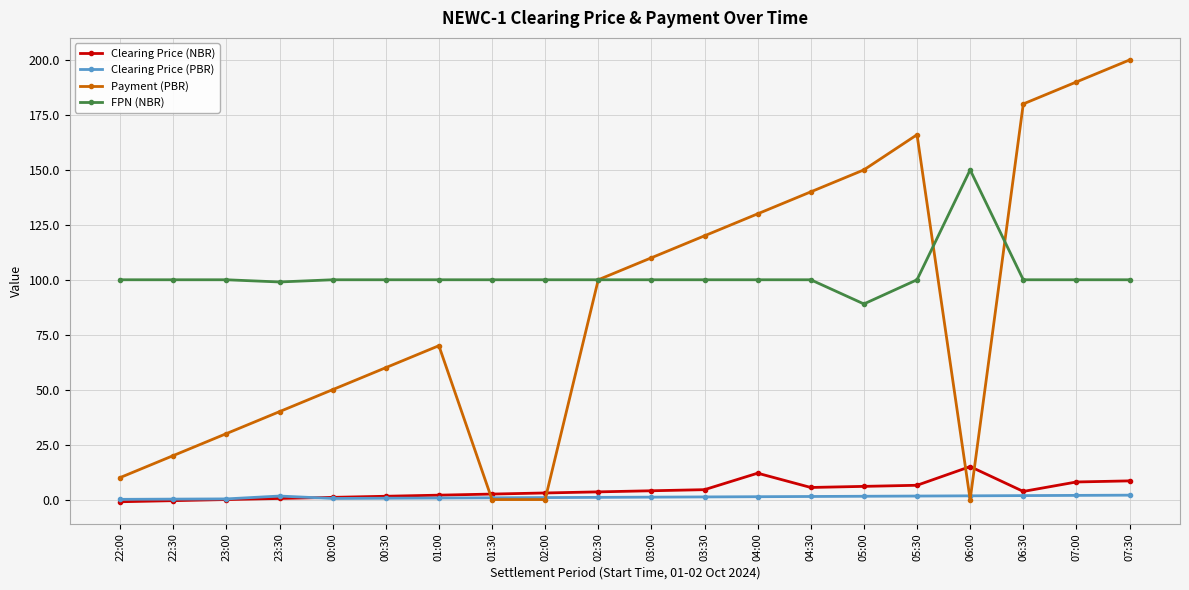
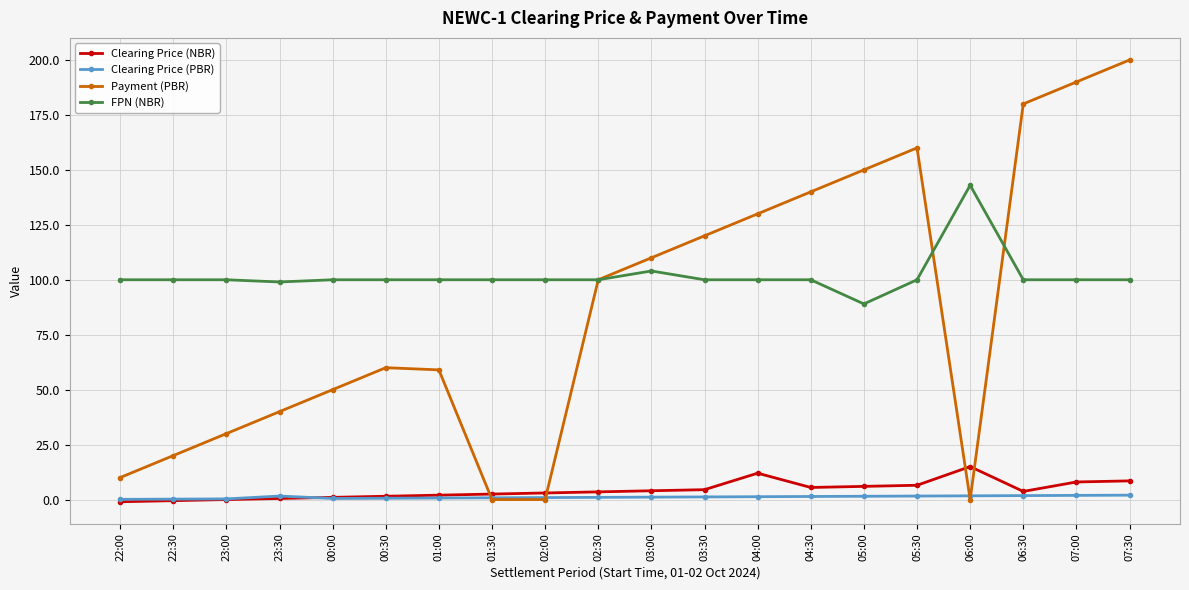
Payment (PBR), 01:00: 70 -> 59
FPN (NBR), 03:00: 100 -> 104
Payment (PBR), 05:30: 166 -> 160
FPN (NBR), 06:00: 150 -> 143
